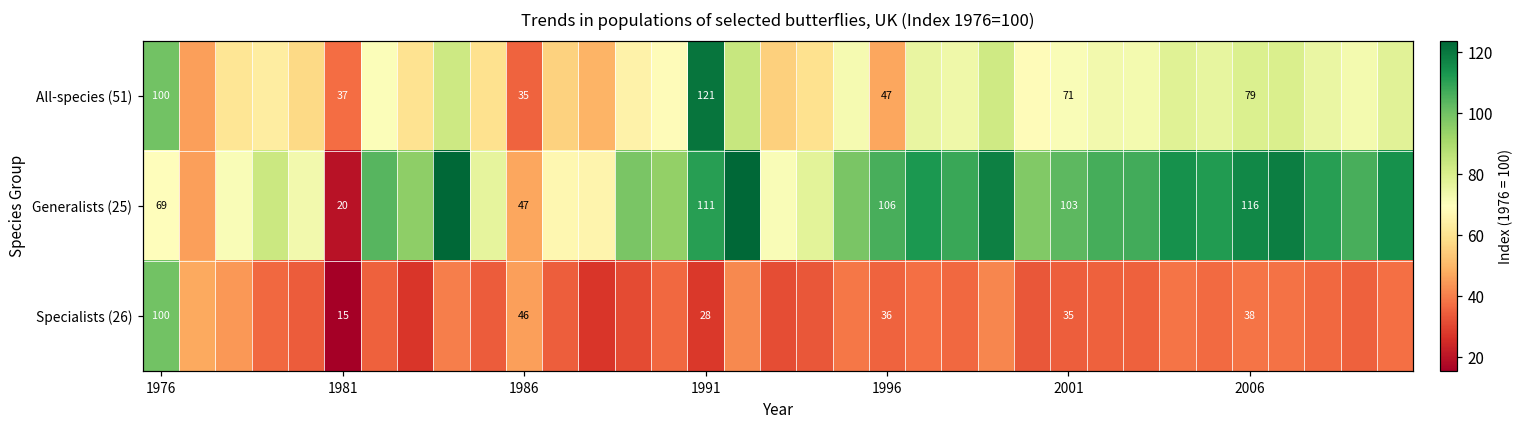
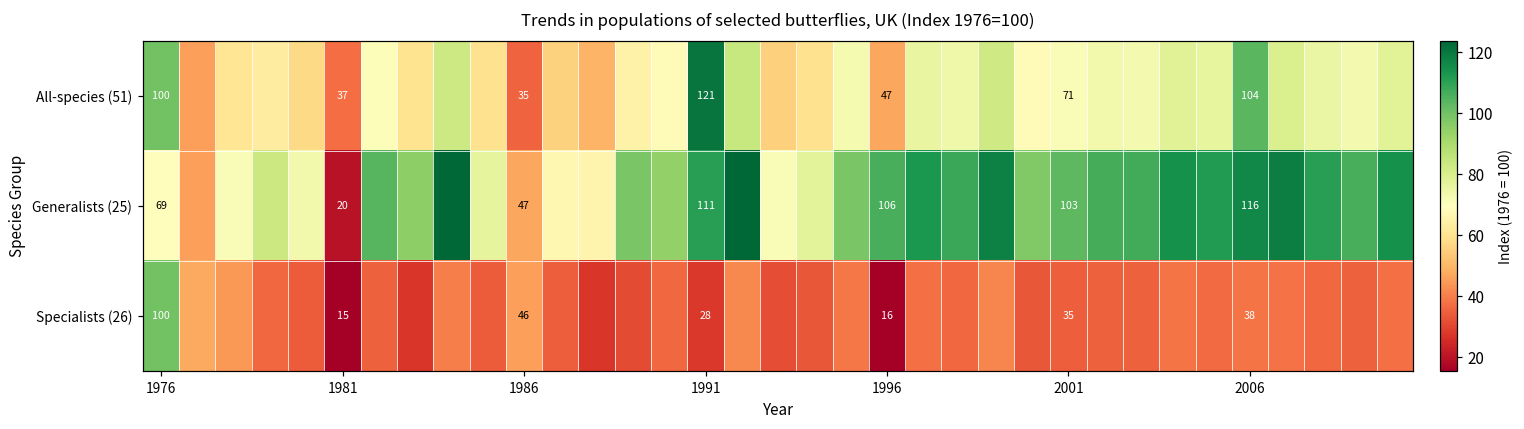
All-species (51), 2006: 79 -> 104
Specialists (26), 1996: 36 -> 16
